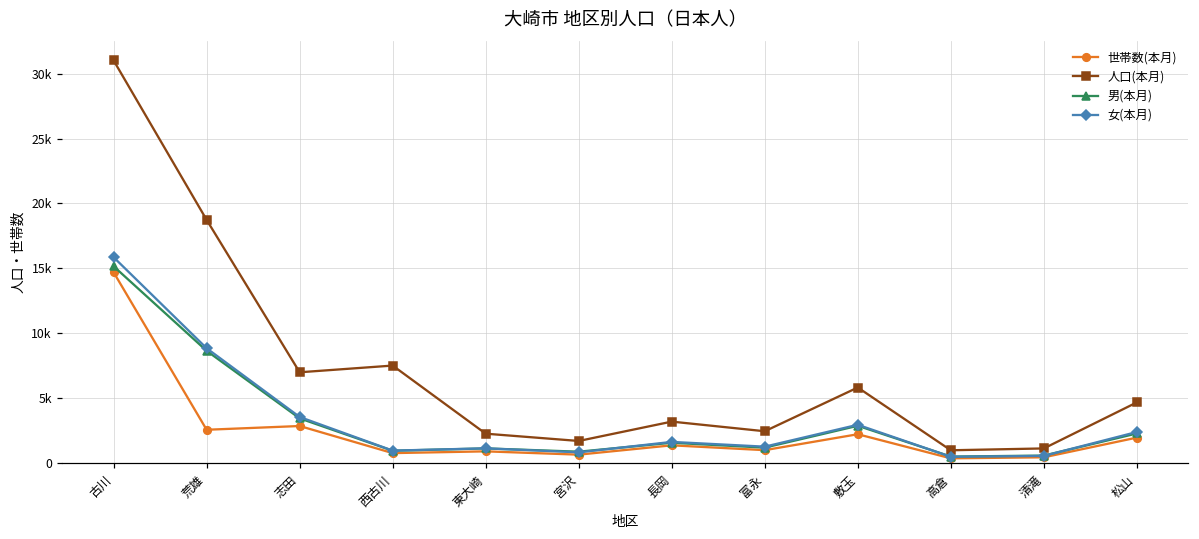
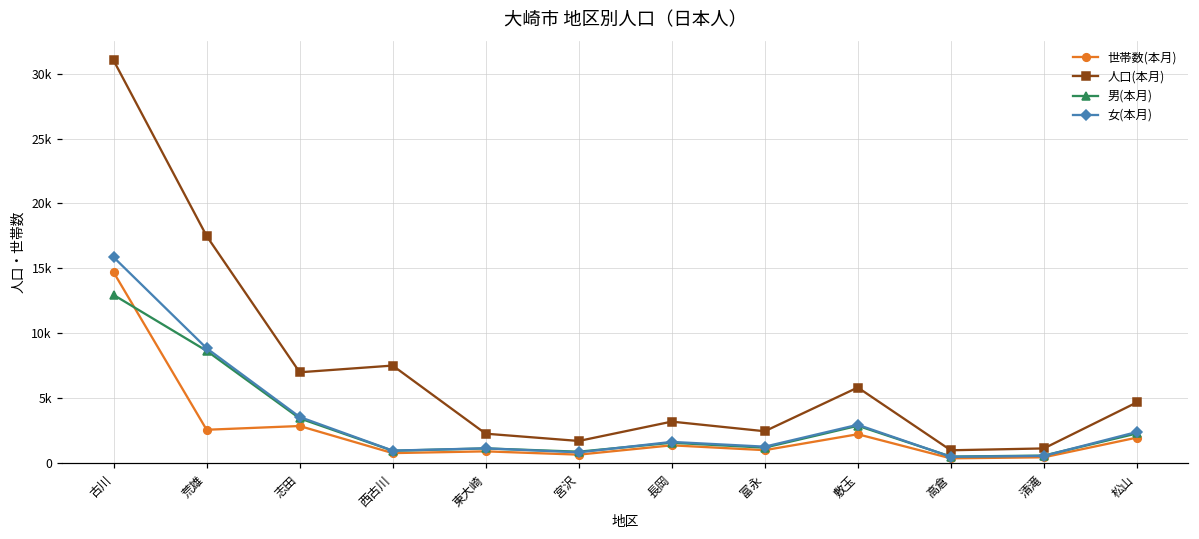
男(本月), 古川: 15200 -> 13000
人口(本月), 荒雄: 18700 -> 17500
